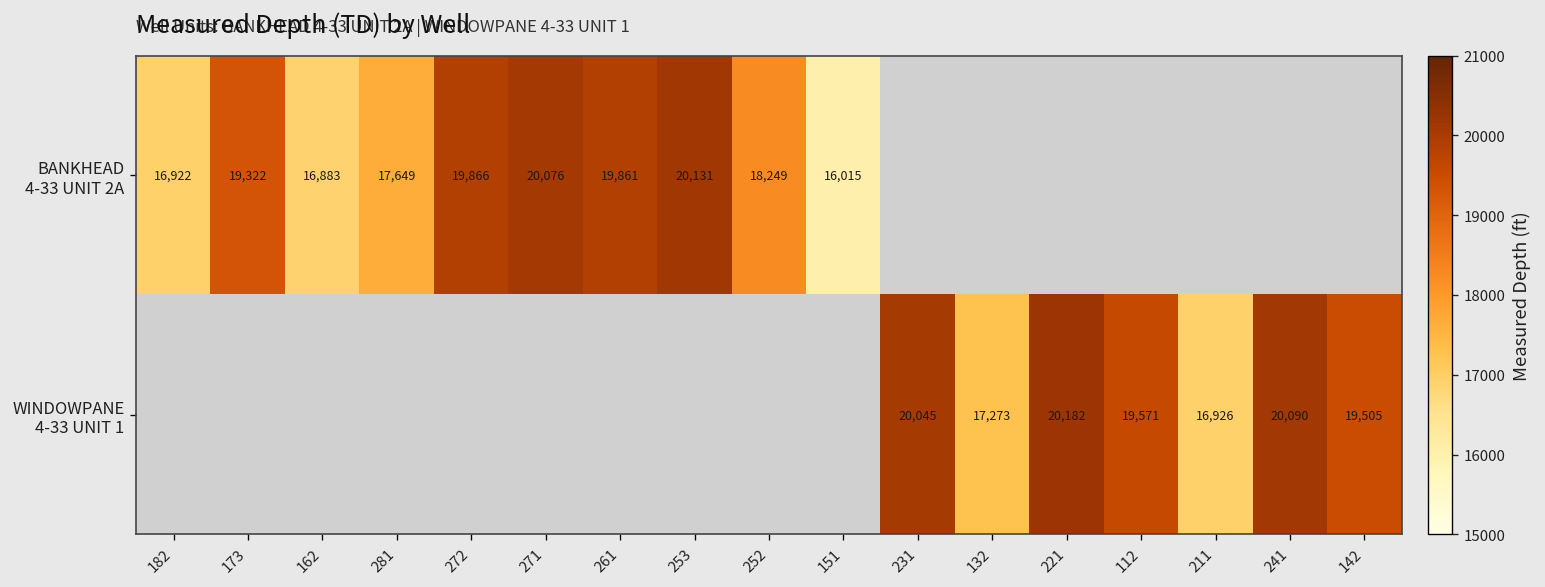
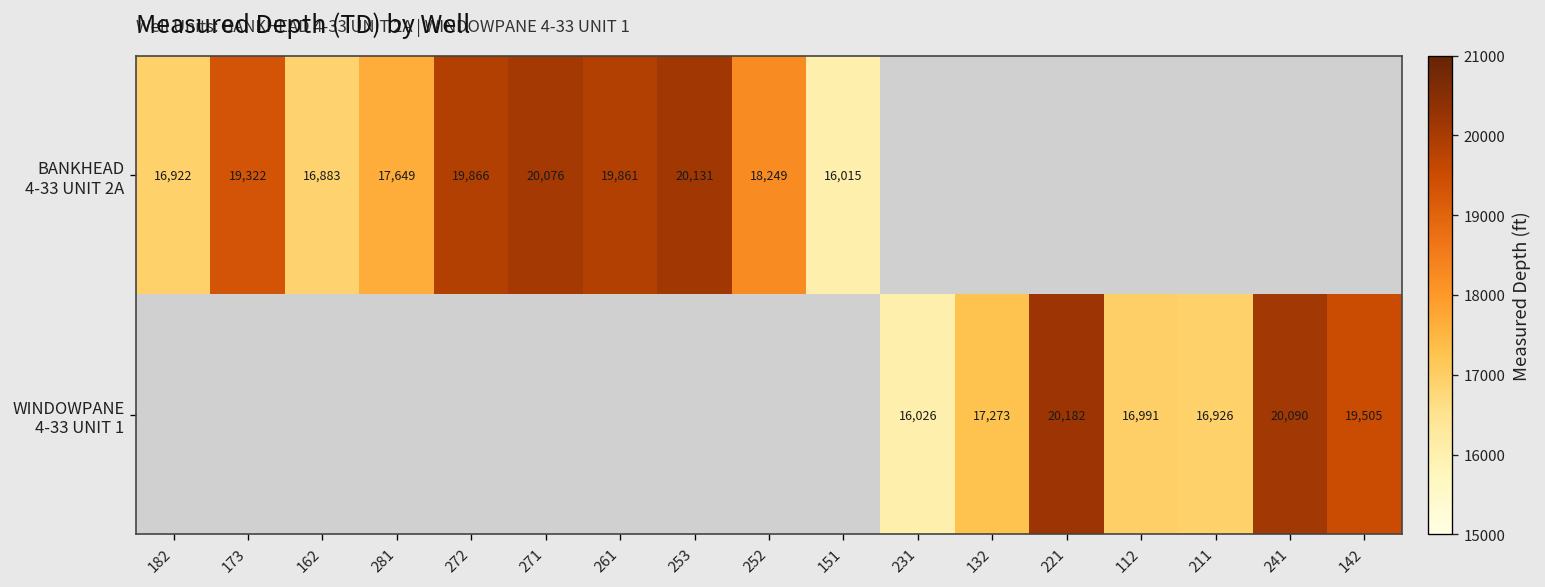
WINDOWPANE 4-33 UNIT 1, 231: 20,045 -> 16,026
WINDOWPANE 4-33 UNIT 1, 112: 19,571 -> 16,991
